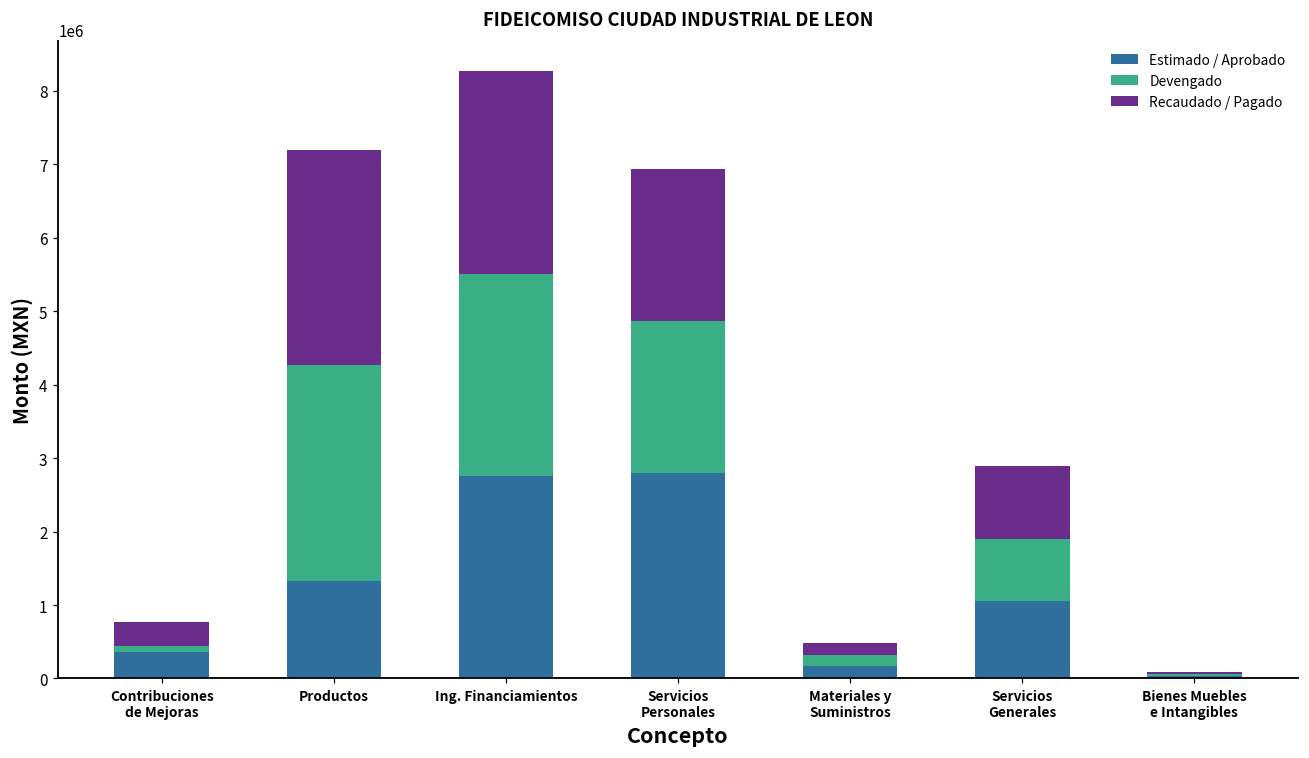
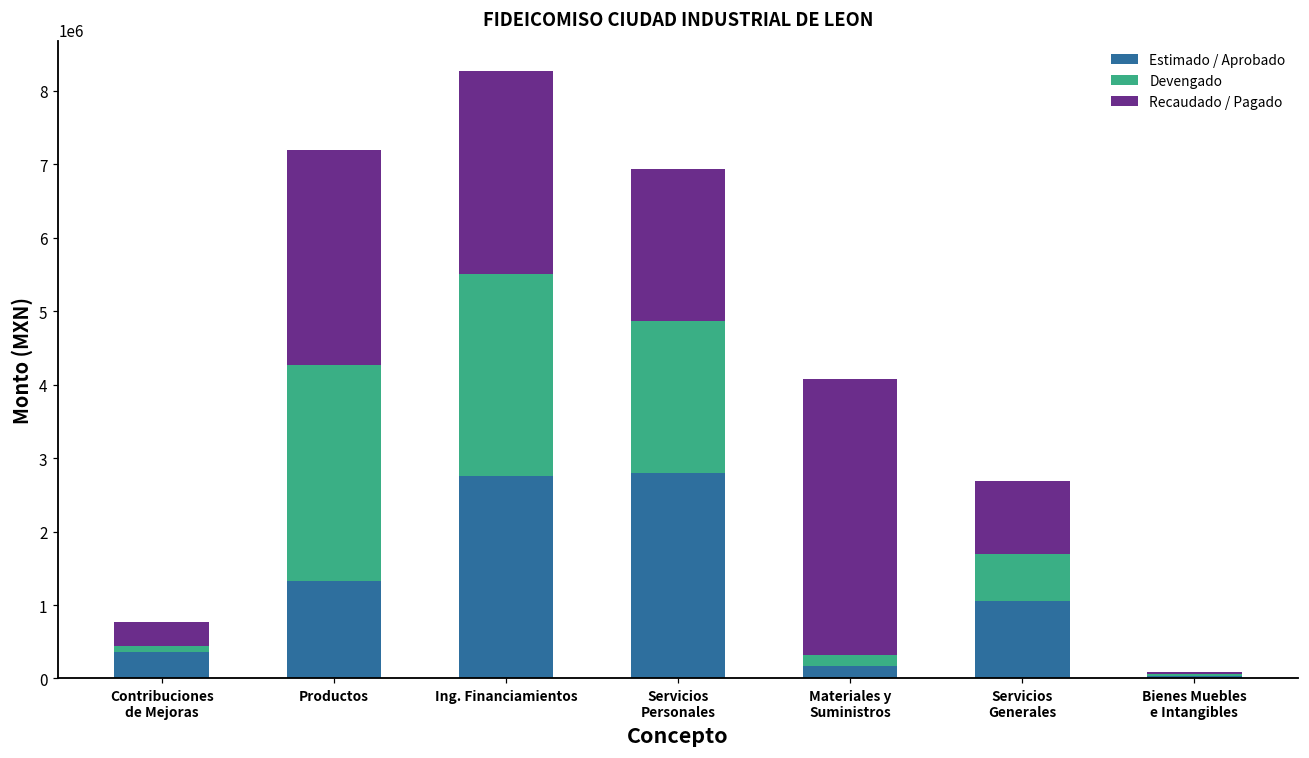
Recaudado / Pagado, Materiales y Suministros: 200000 -> 3800000
Devengado, Servicios Generales: 800000 -> 600000
